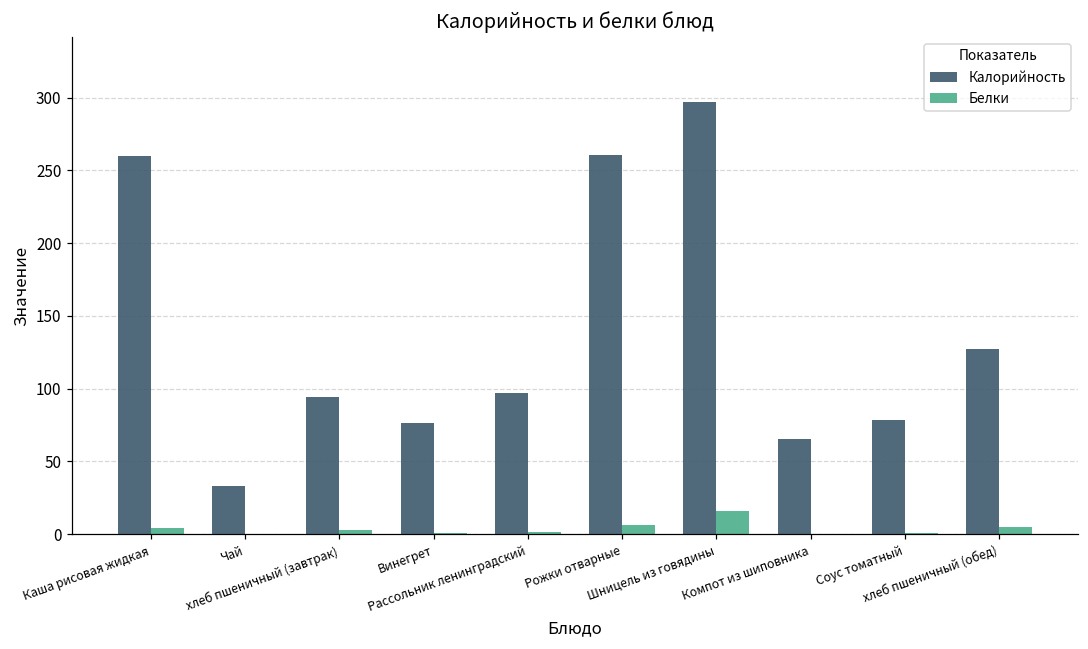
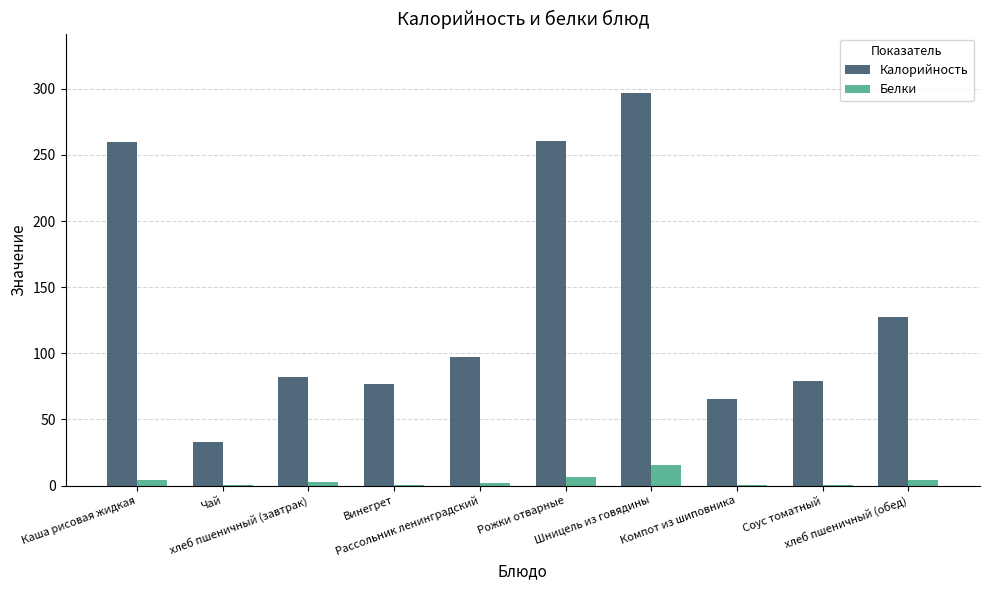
Калорийность, хлеб пшеничный (завтрак): 94 -> 82
